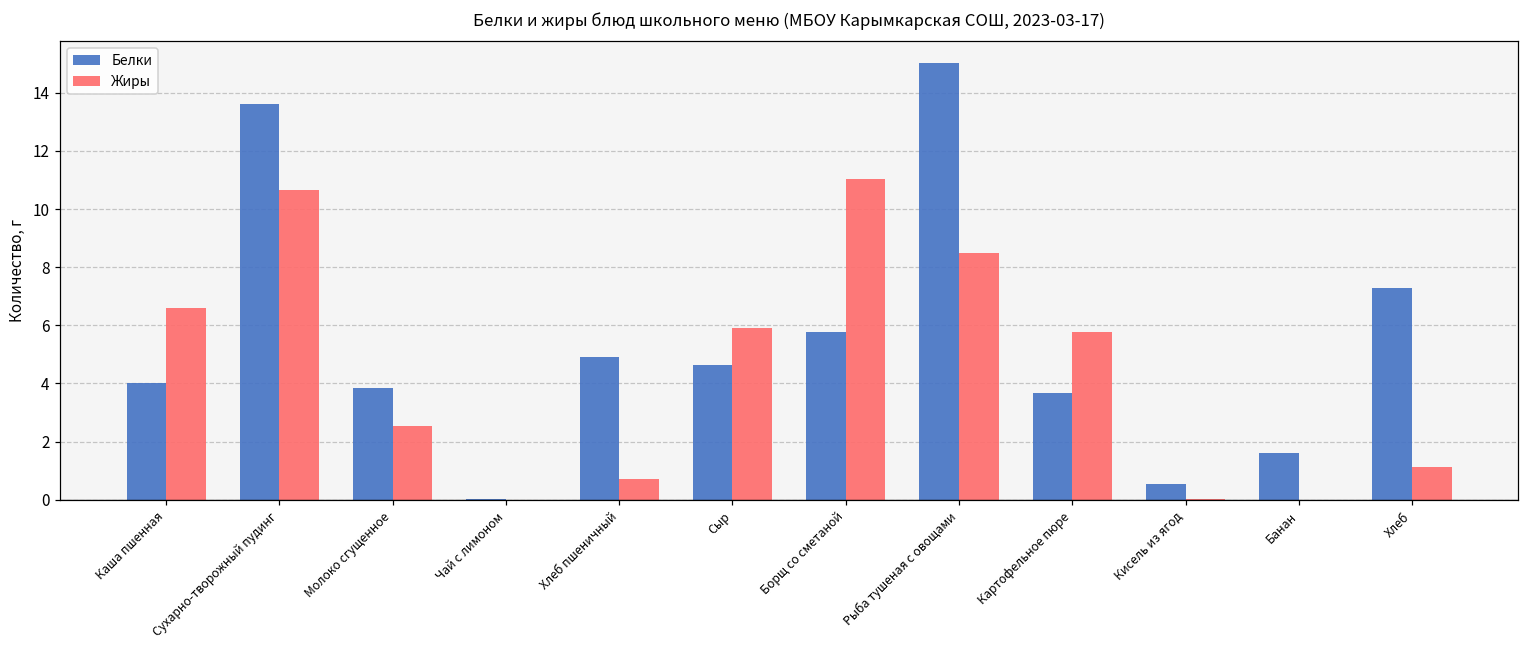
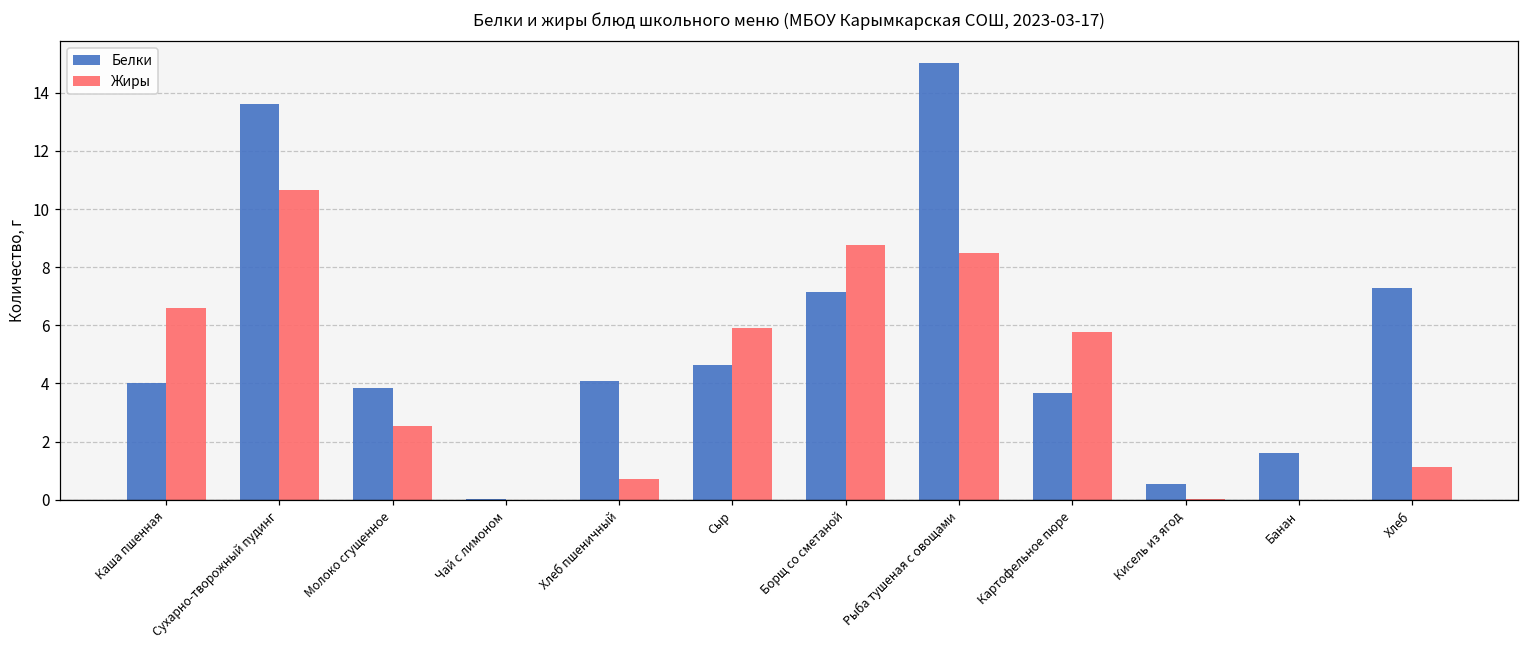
Белки, Хлеб пшеничный: 4.9 -> 4.1
Белки, Борщ со сметаной: 5.8 -> 7.2
Жиры, Борщ со сметаной: 11.0 -> 8.8
